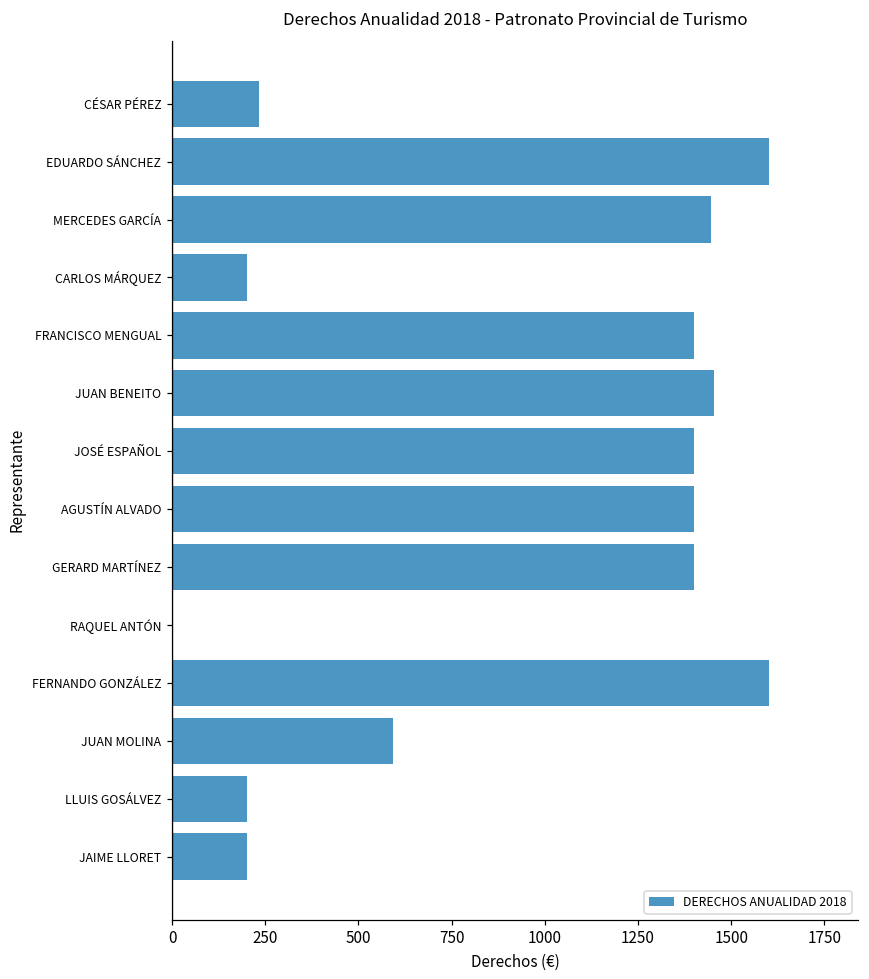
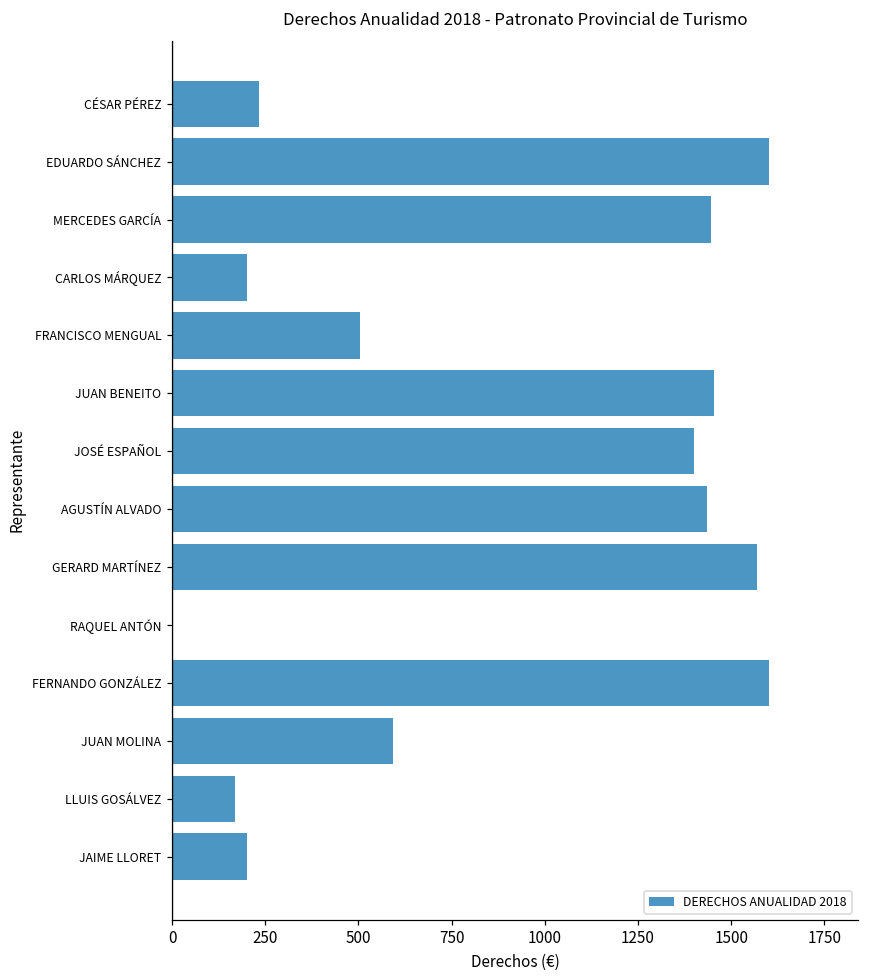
FRANCISCO MENGUAL: 1400 -> 510
AGUSTÍN ALVADO: 1400 -> 1430
GERARD MARTÍNEZ: 1400 -> 1570
LLUIS GOSÁLVEZ: 200 -> 170
